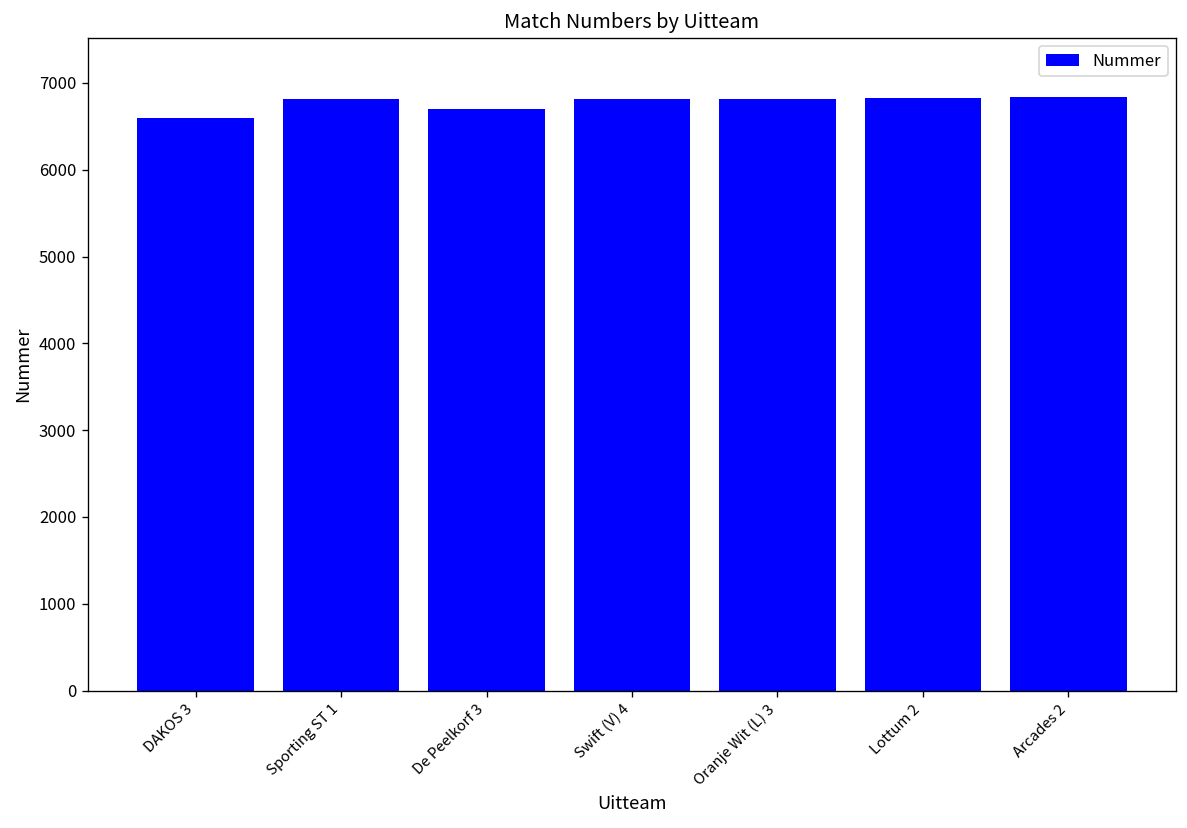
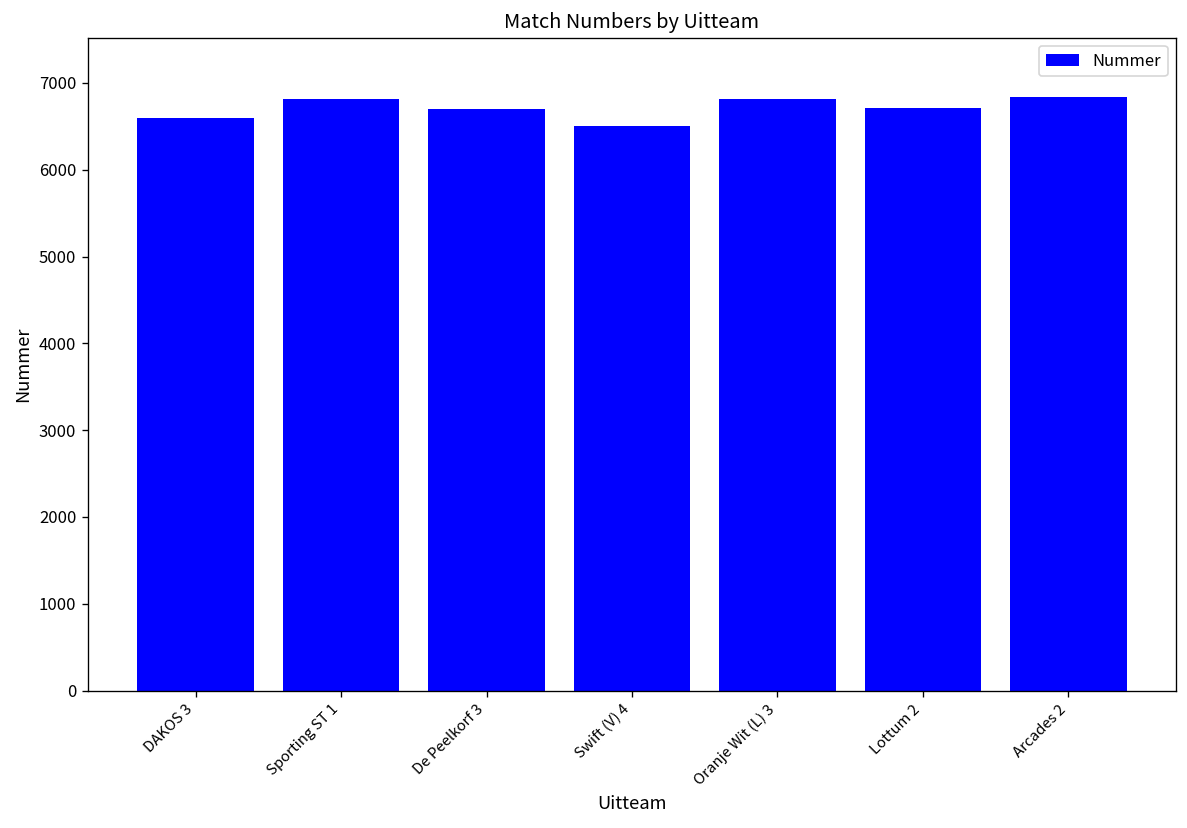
Swift (V) 4: 6800 -> 6500
Lottum 2: 6800 -> 6700
